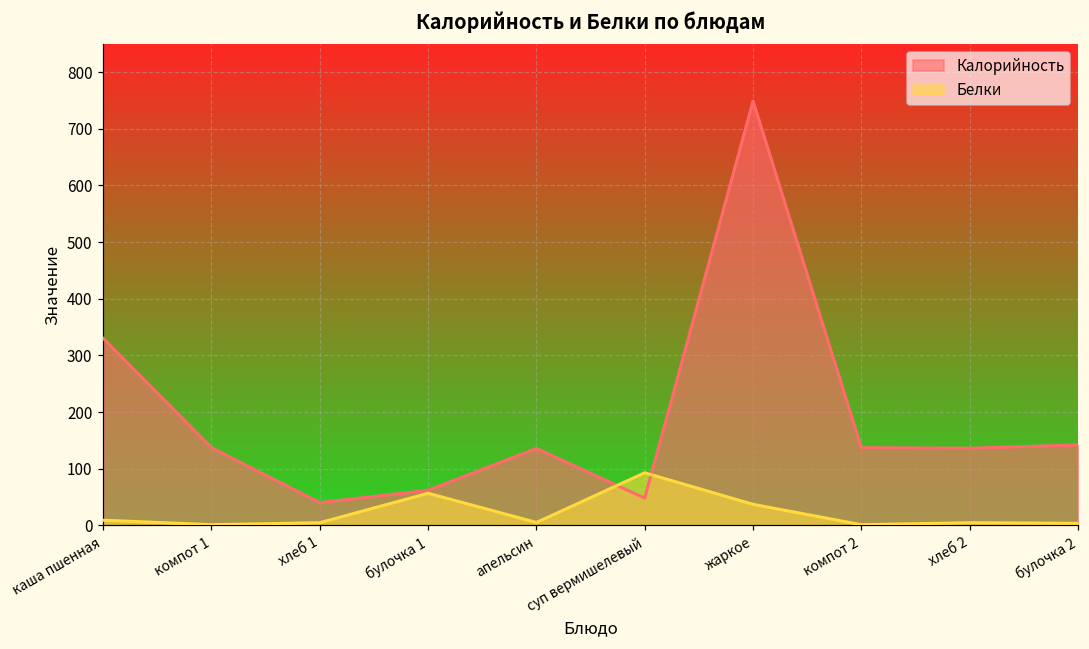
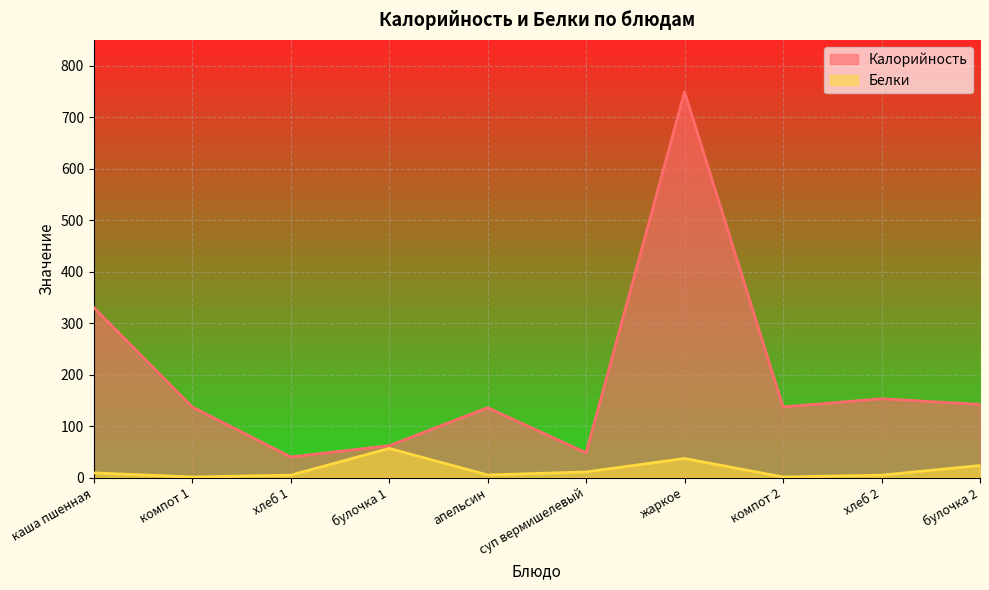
Белки, суп вермишелевый: 90 -> 10
Калорийность, хлеб 2: 140 -> 150
Белки, булочка 2: 0 -> 20
